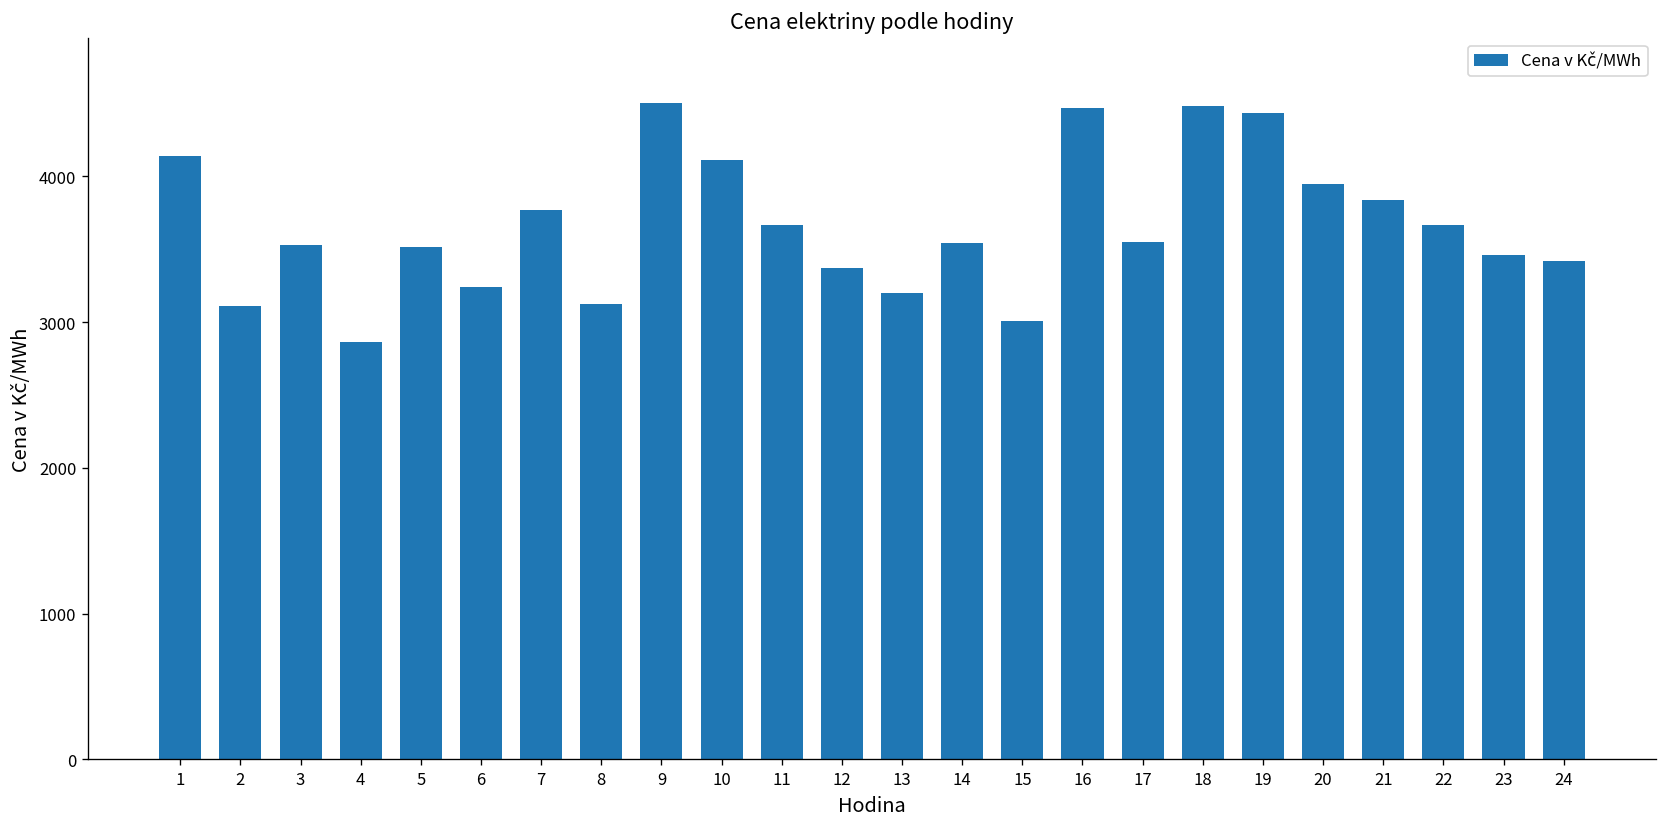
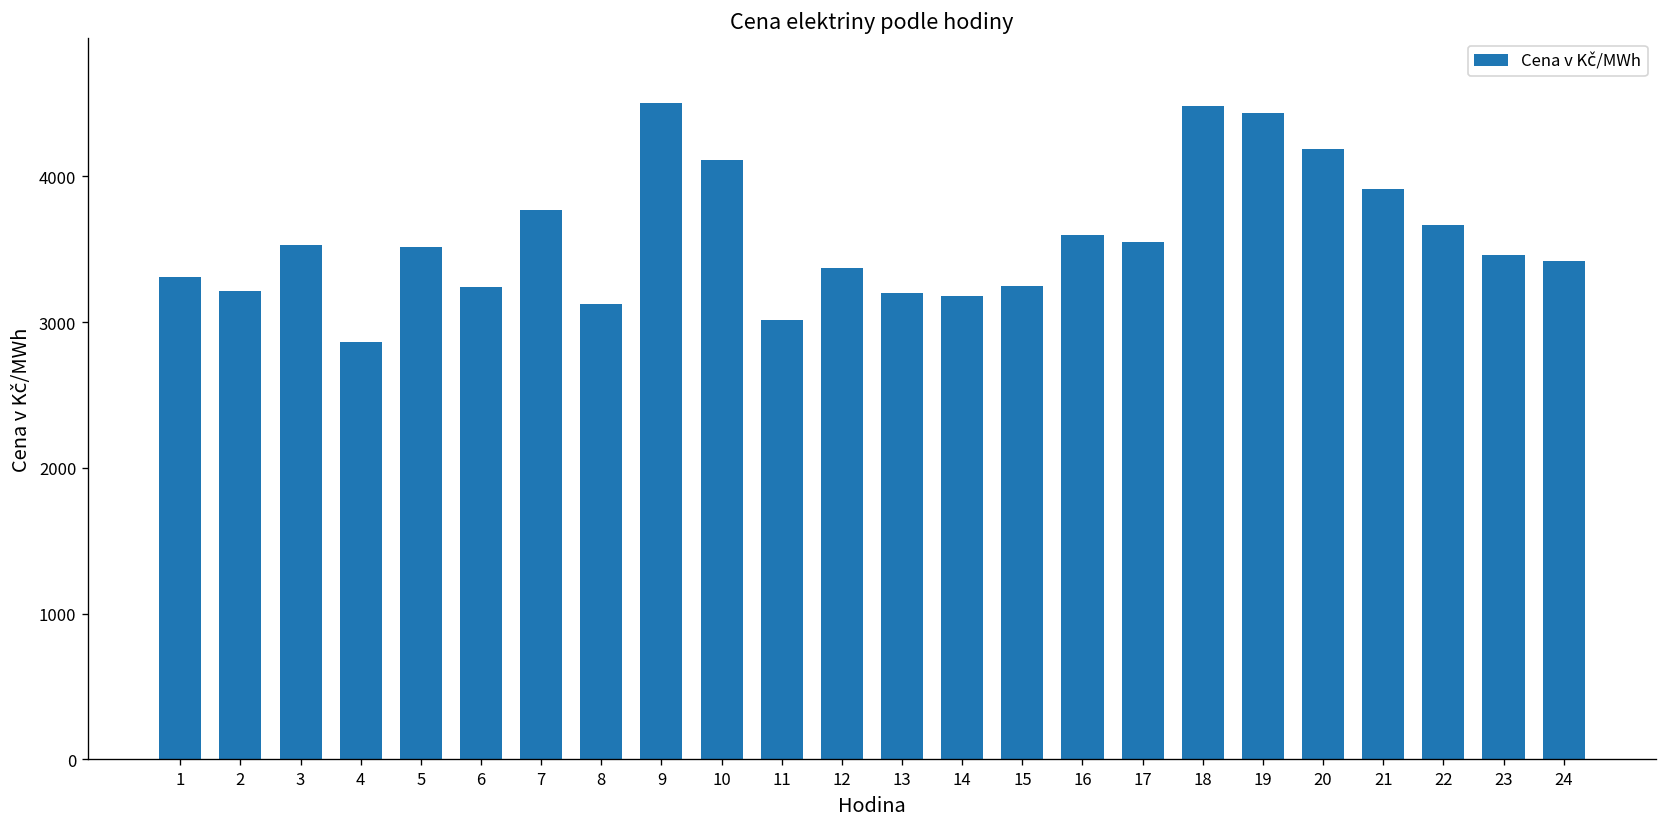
1: 4140 -> 3310
2: 3110 -> 3220
11: 3670 -> 3020
14: 3540 -> 3180
15: 3010 -> 3250
16: 4470 -> 3600
20: 3950 -> 4190
21: 3840 -> 3920
